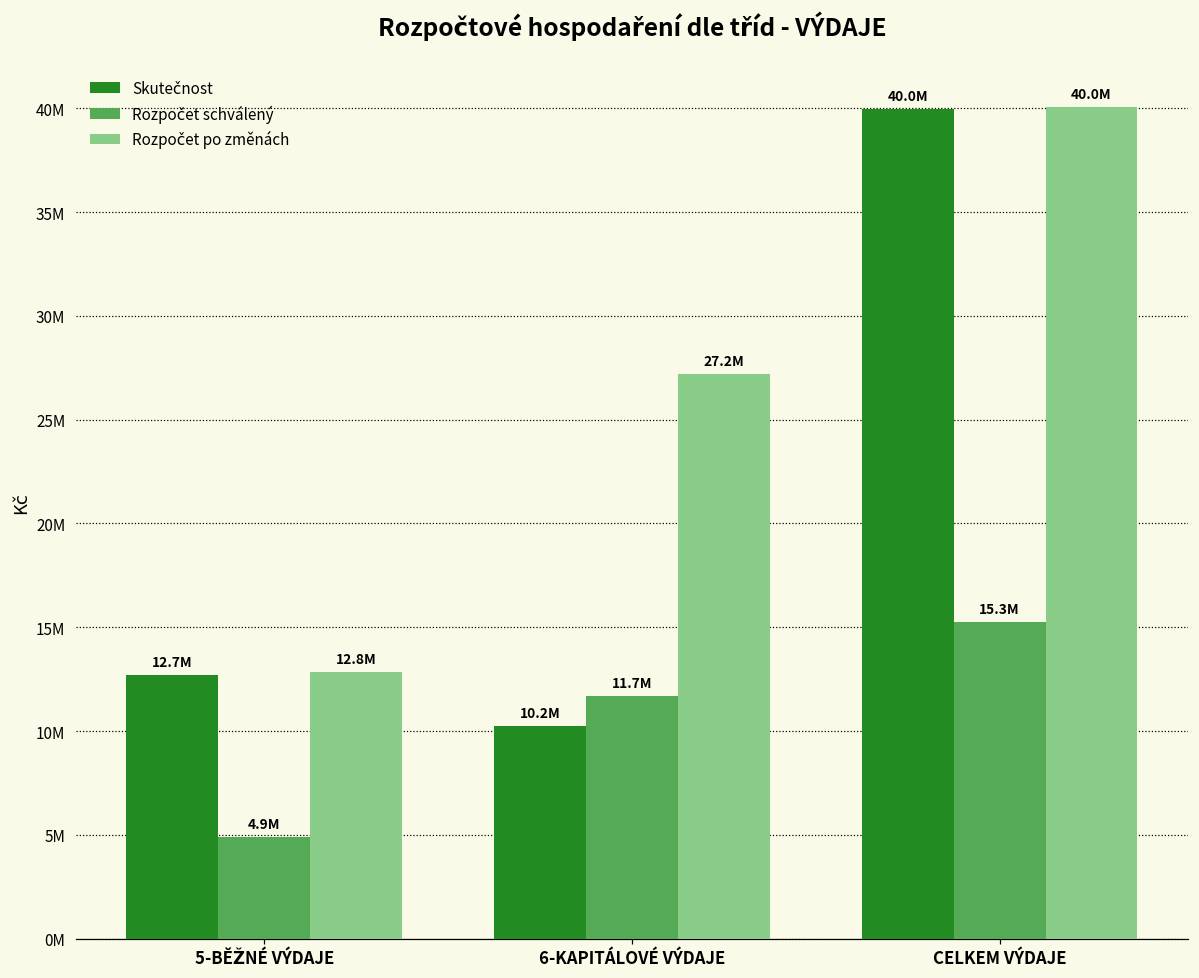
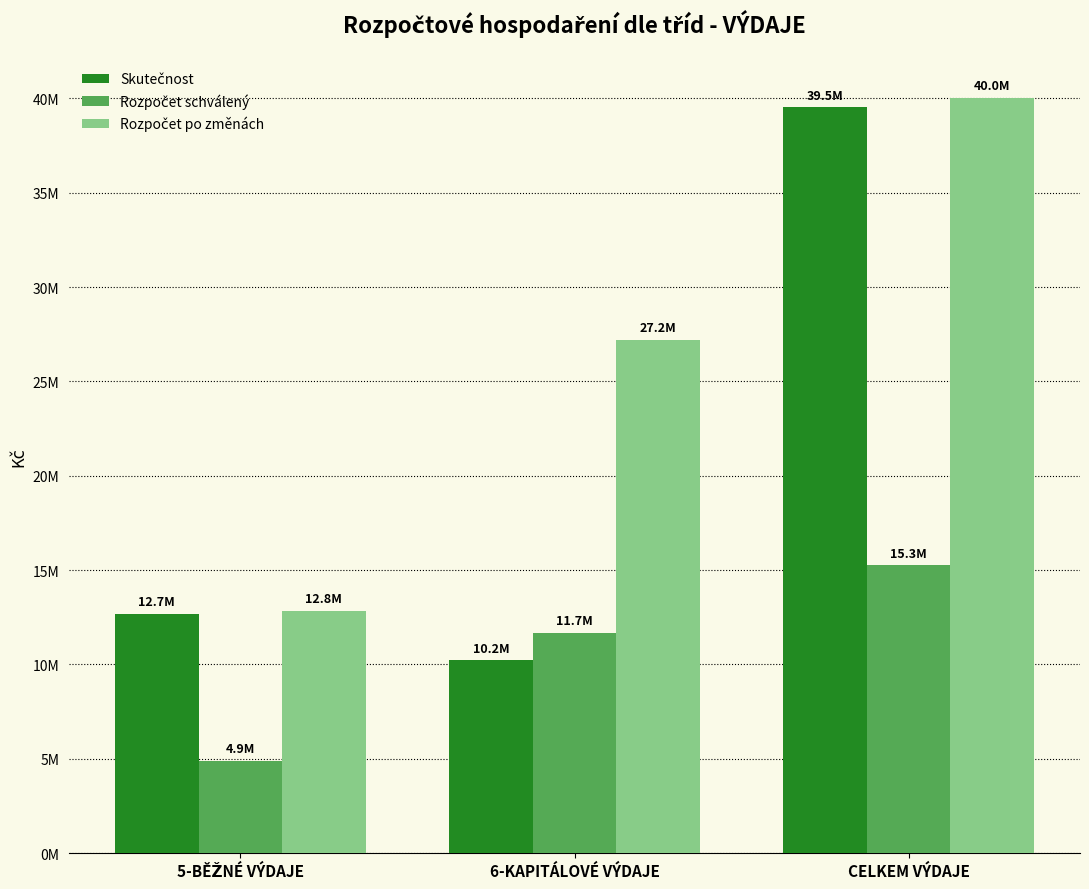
Skutečnost, CELKEM VÝDAJE: 40.0M -> 39.5M
